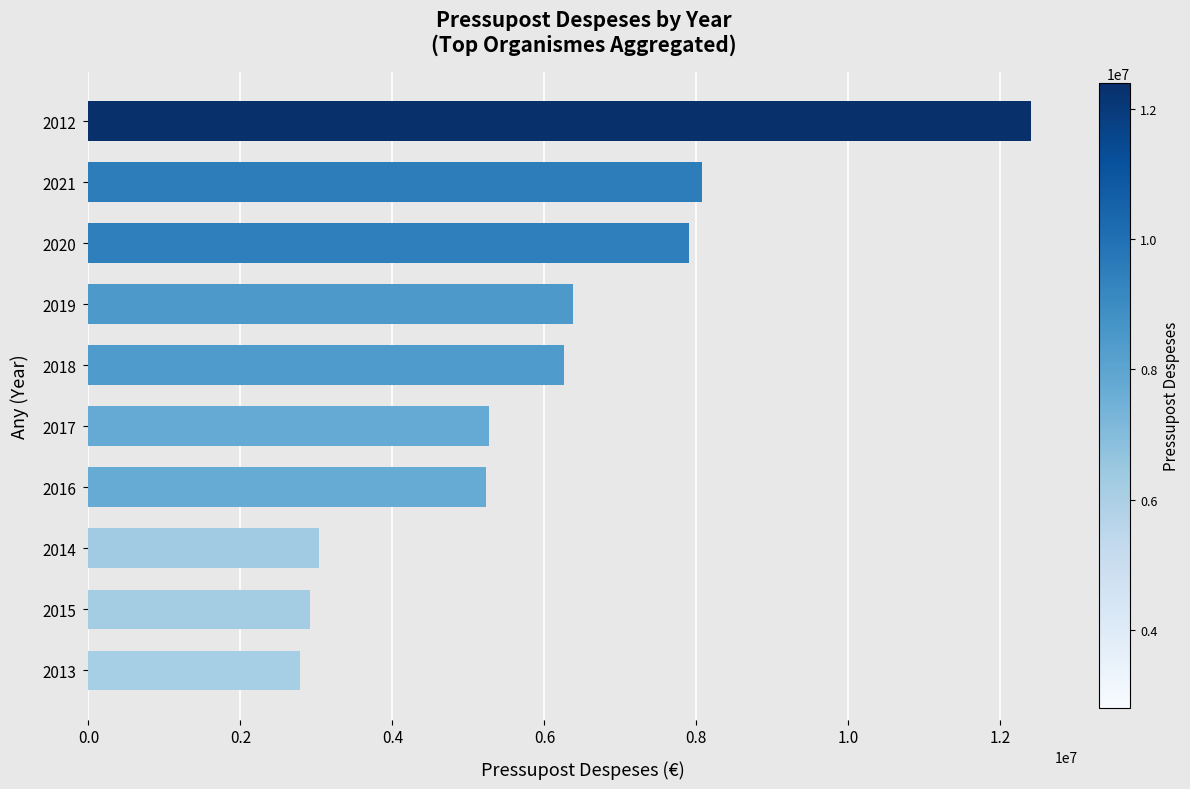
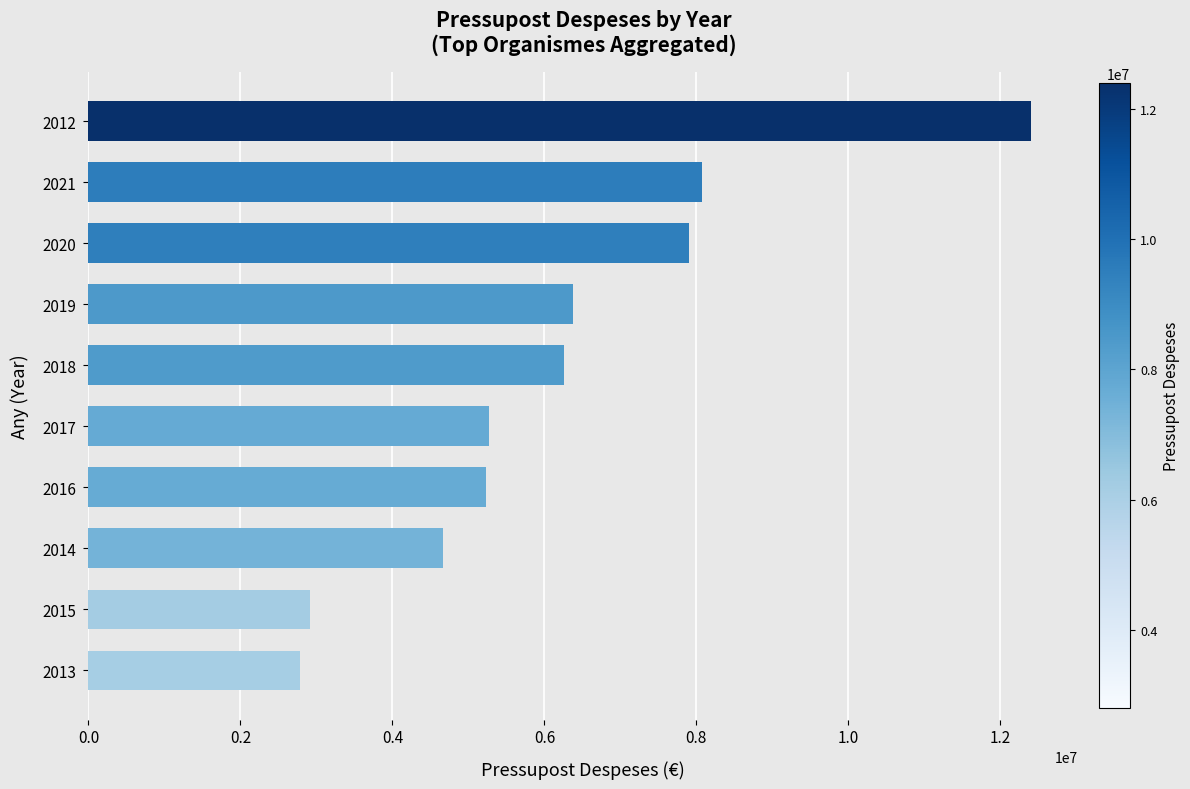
2014: 3000000 -> 4700000
